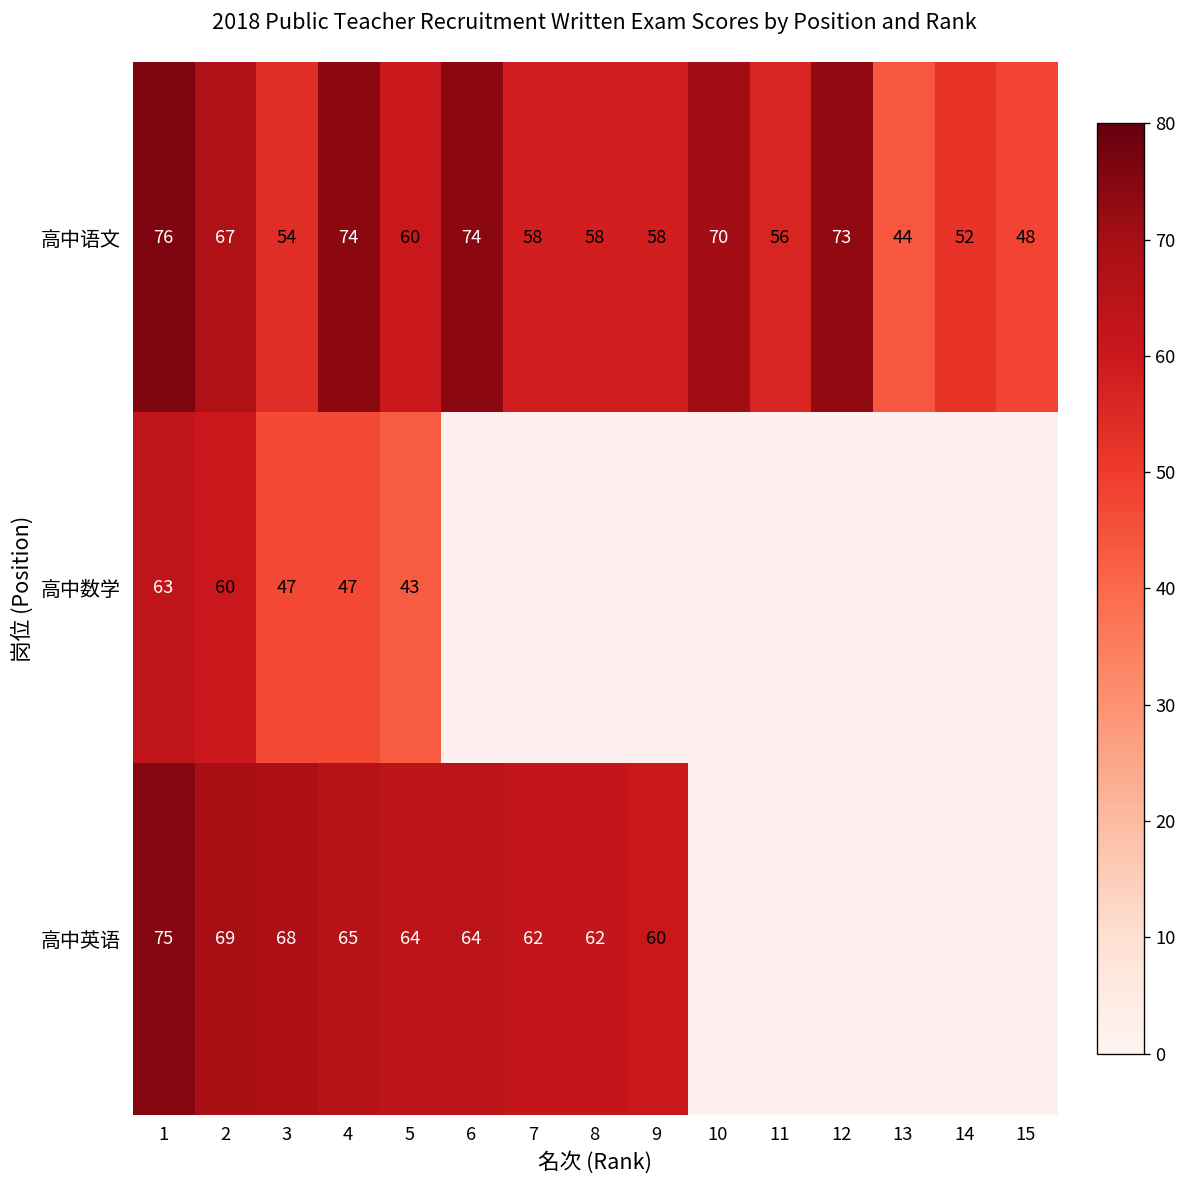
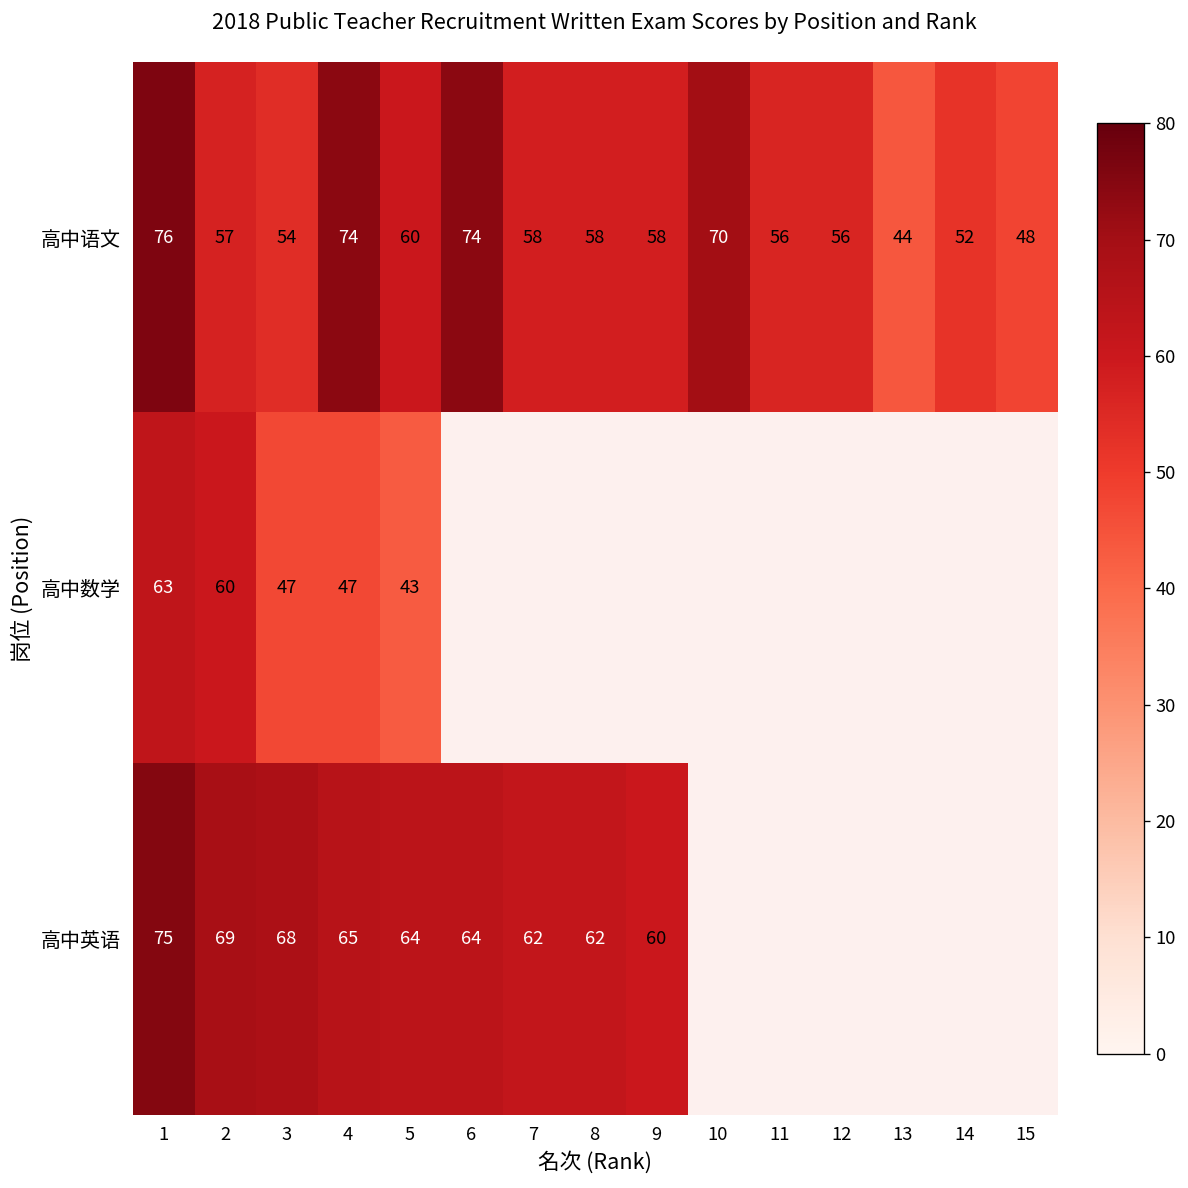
高中语文, 2: 67 -> 57
高中语文, 12: 73 -> 56
